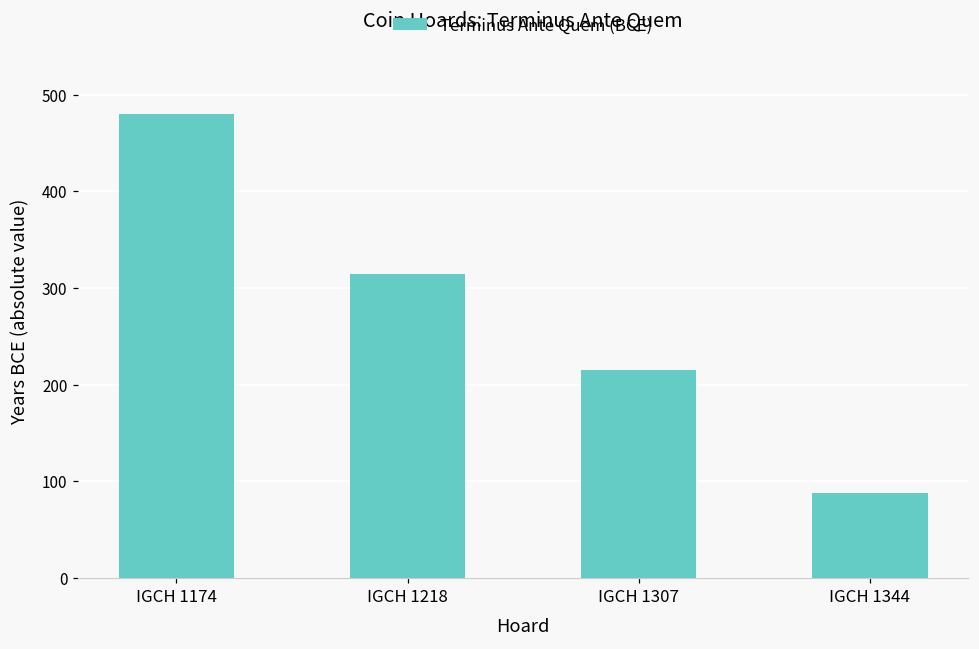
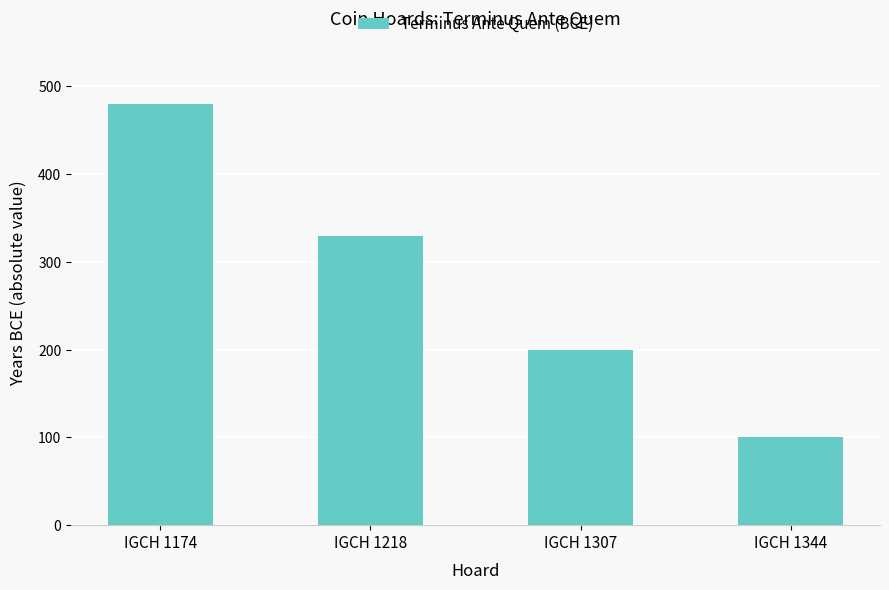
IGCH 1218: 320 -> 330
IGCH 1307: 220 -> 200
IGCH 1344: 90 -> 100
